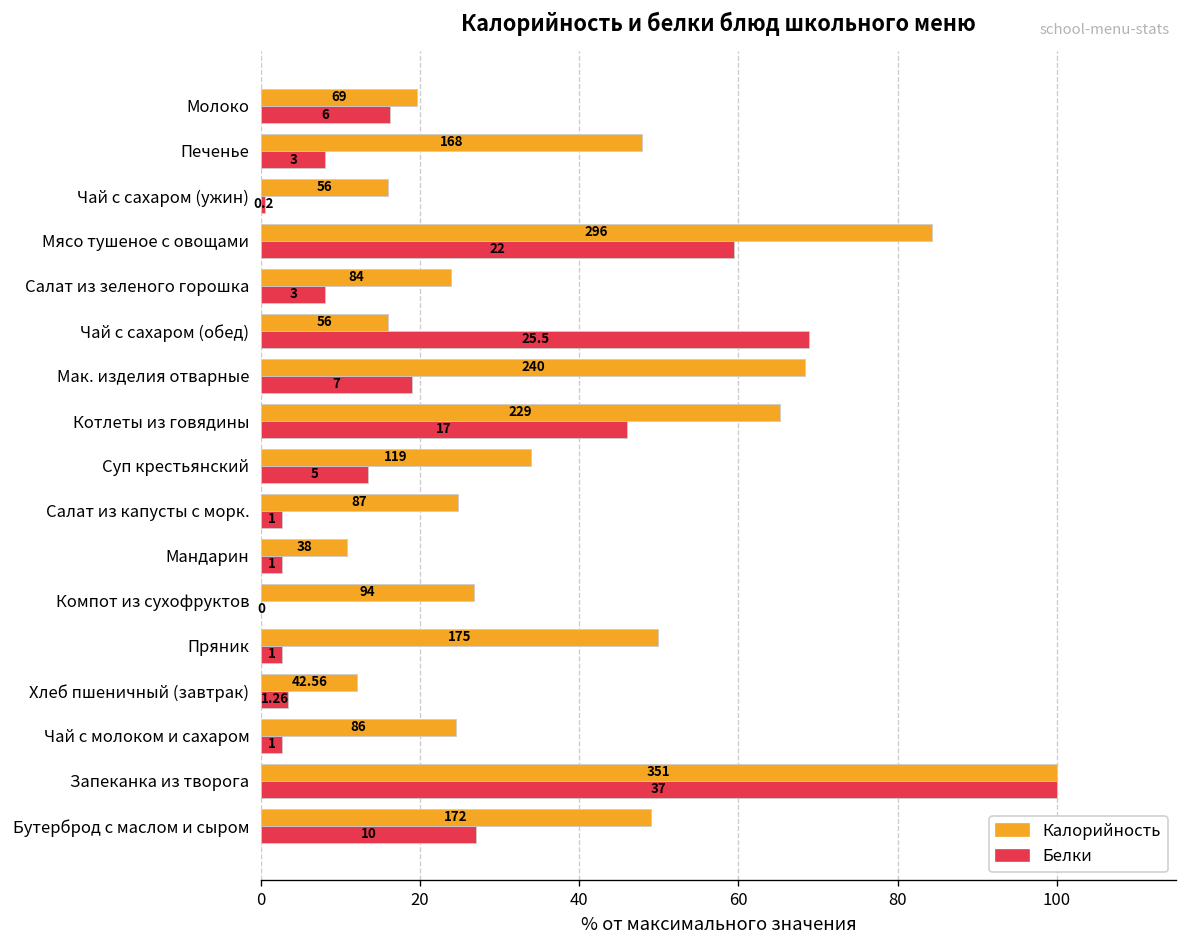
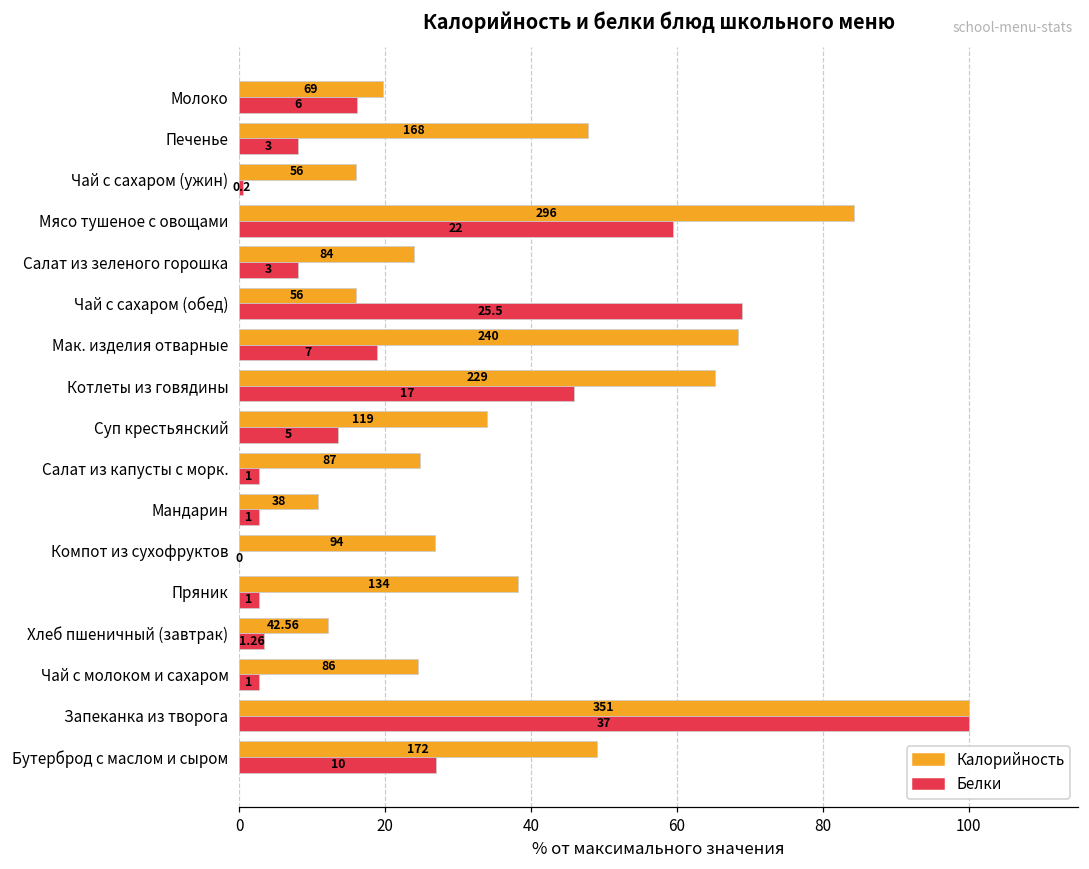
Калорийность, Пряник: 175 -> 134
